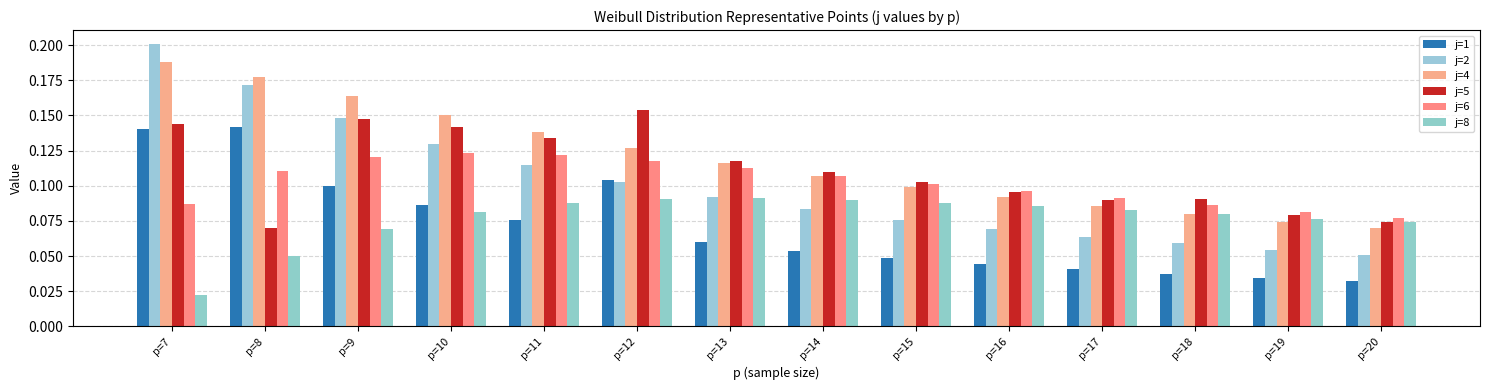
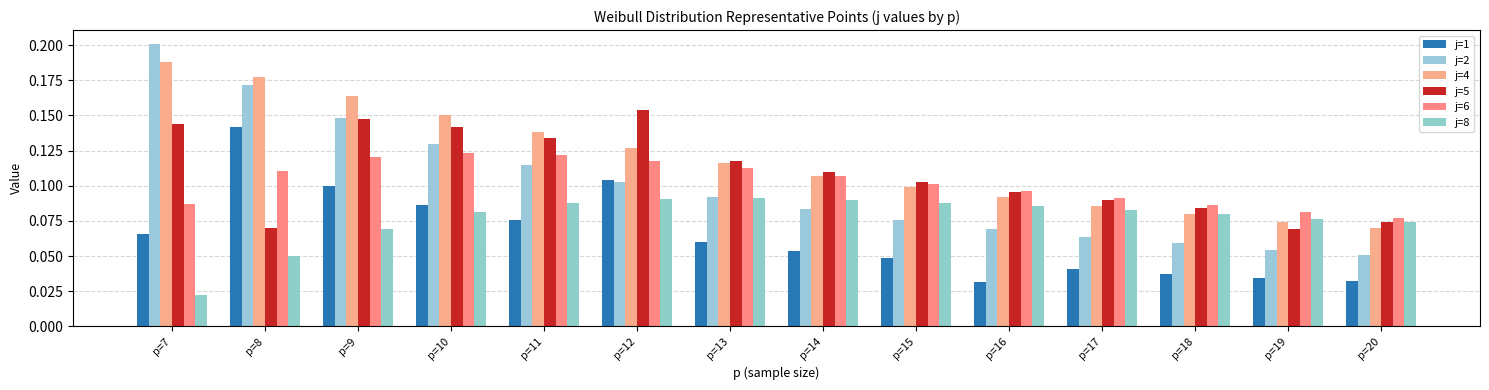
j=1, p=7: 0.140 -> 0.066
j=1, p=16: 0.045 -> 0.032
j=5, p=18: 0.090 -> 0.084
j=5, p=19: 0.079 -> 0.069
